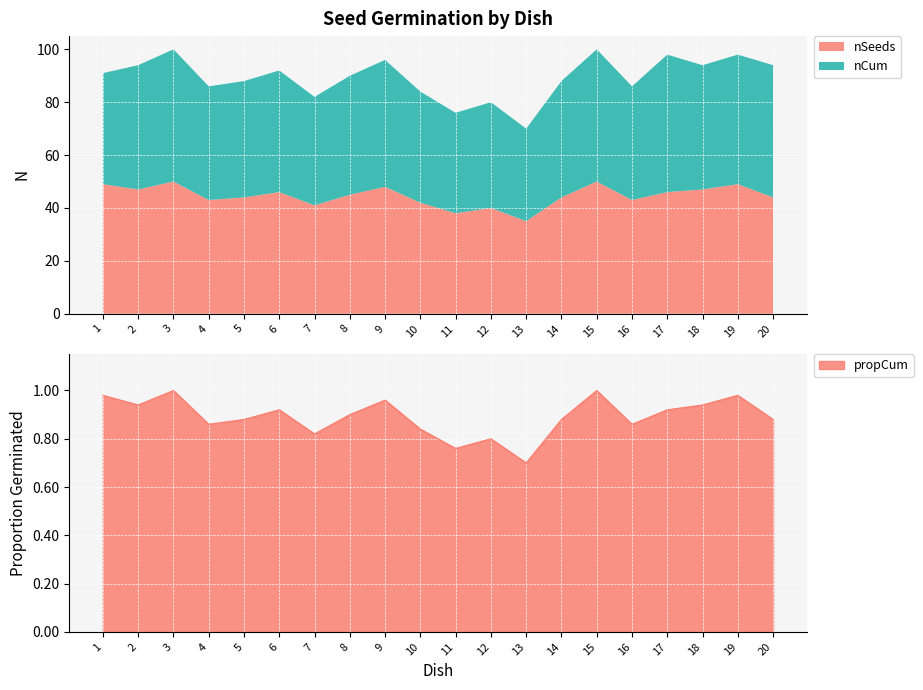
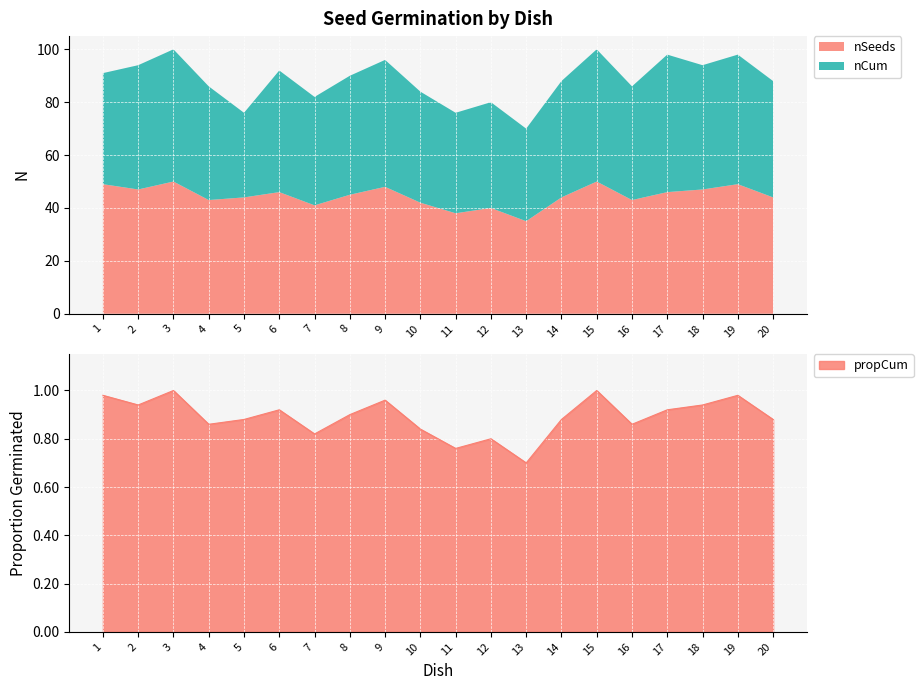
Seed Germination by Dish, nCum, 5: 44 -> 32
Seed Germination by Dish, nCum, 20: 50 -> 44
